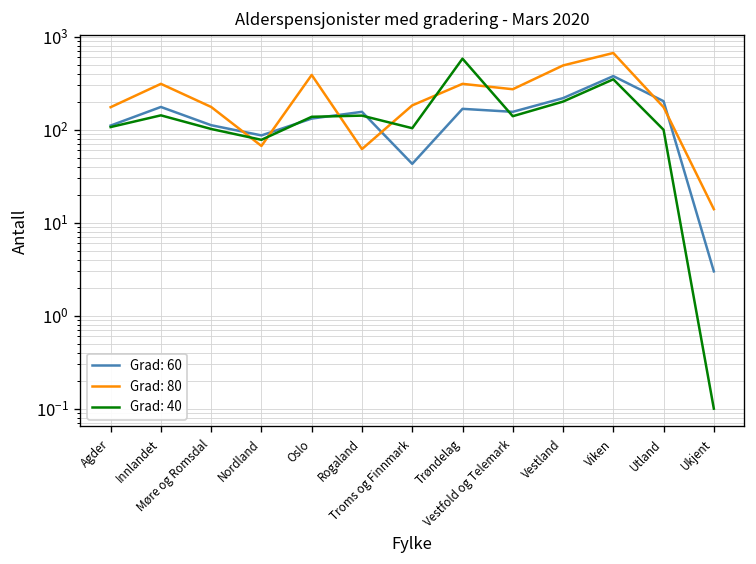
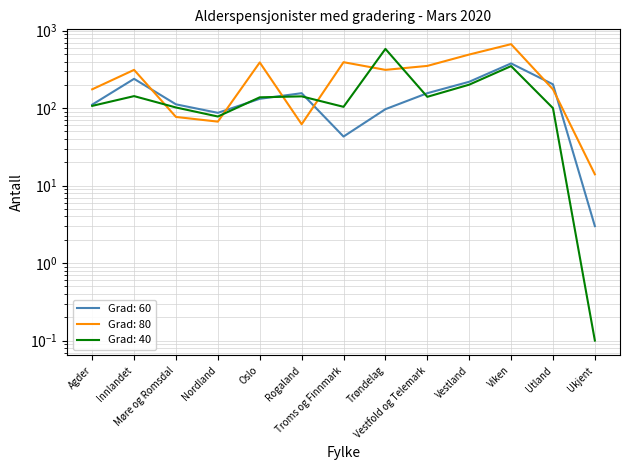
Grad: 60, Innlandet: 180 -> 240
Grad: 80, Møre og Romsdal: 180 -> 80
Grad: 80, Troms og Finnmark: 180 -> 400
Grad: 60, Trøndelag: 170 -> 100
Grad: 80, Vestfold og Telemark: 270 -> 400
